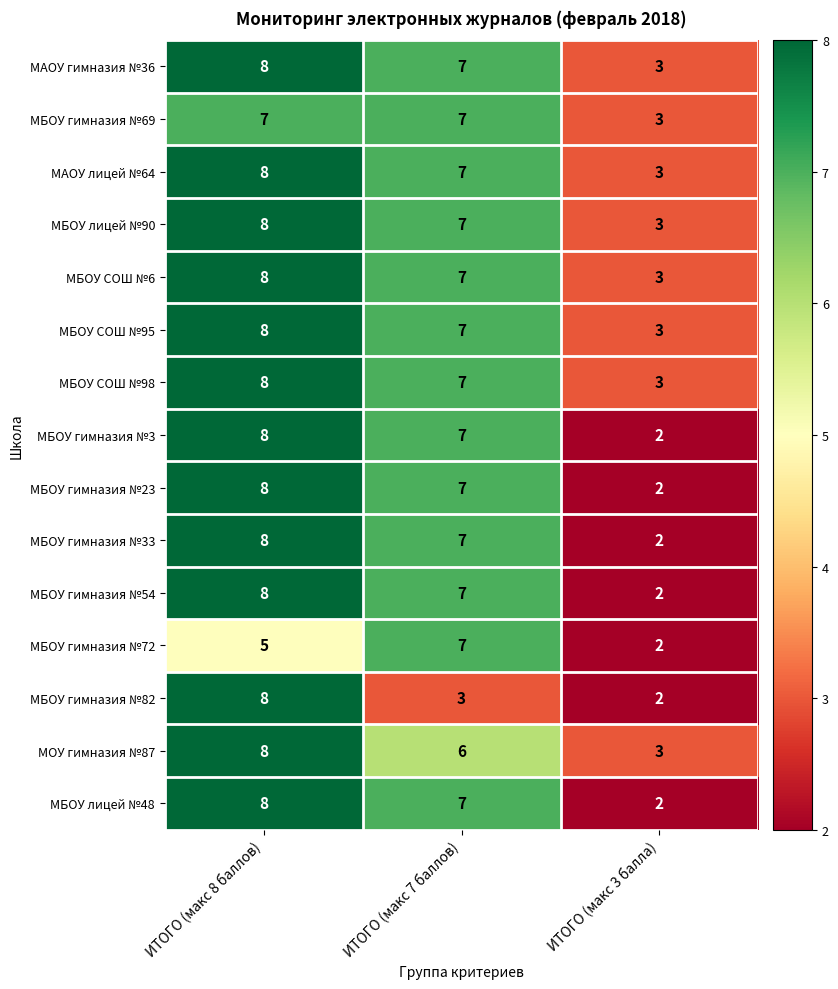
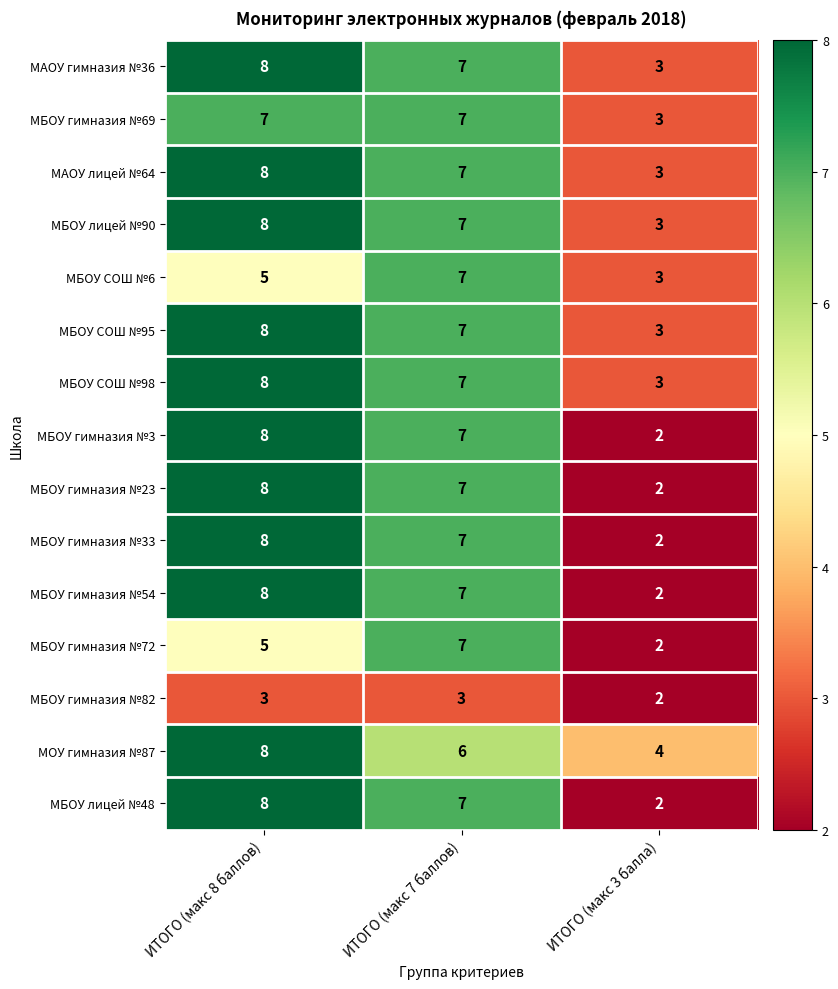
МБОУ СОШ №6, ИТОГО (макс 8 баллов): 8 -> 5
МБОУ гимназия №82, ИТОГО (макс 8 баллов): 8 -> 3
МОУ гимназия №87, ИТОГО (макс 3 балла): 3 -> 4
